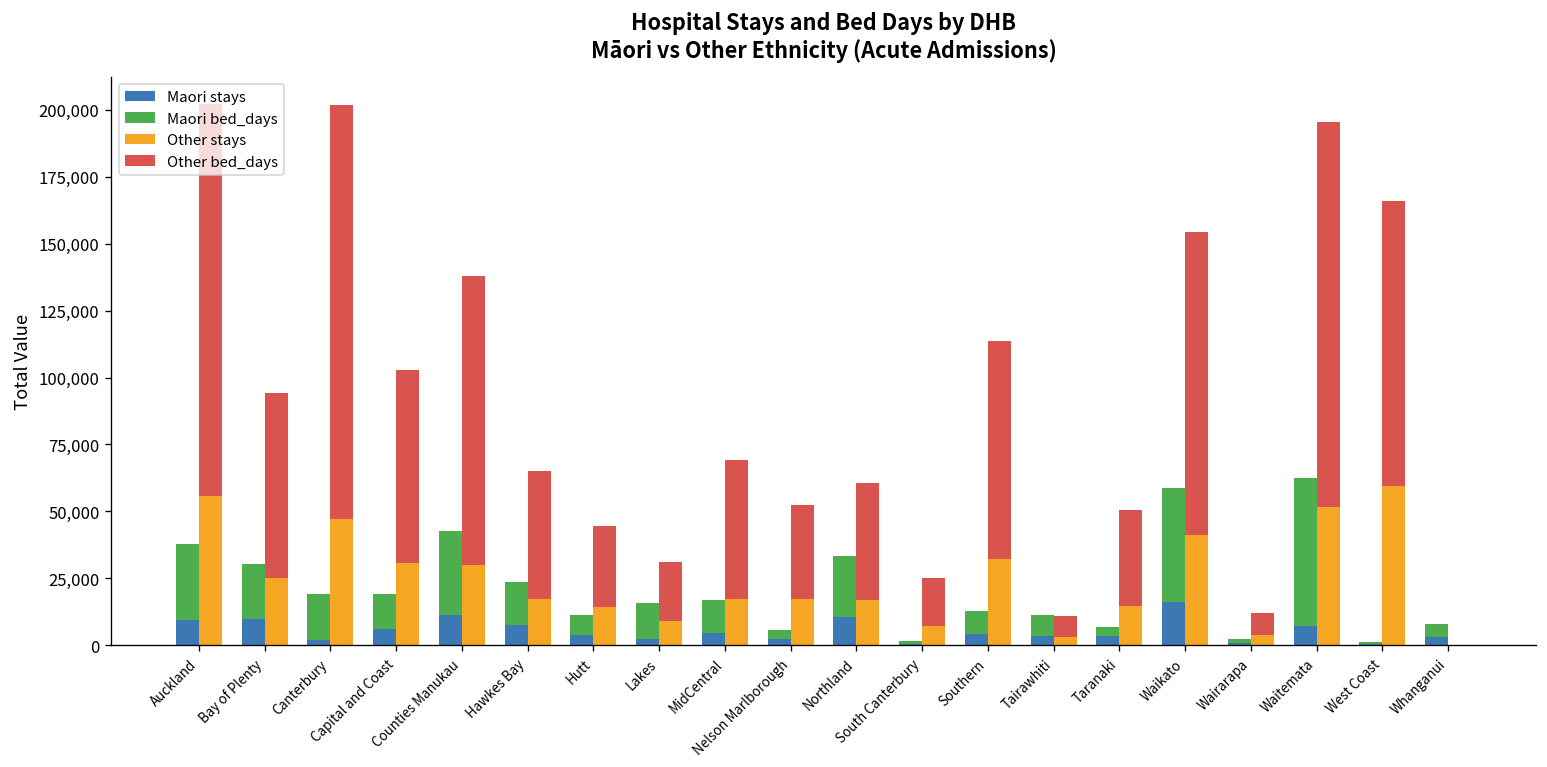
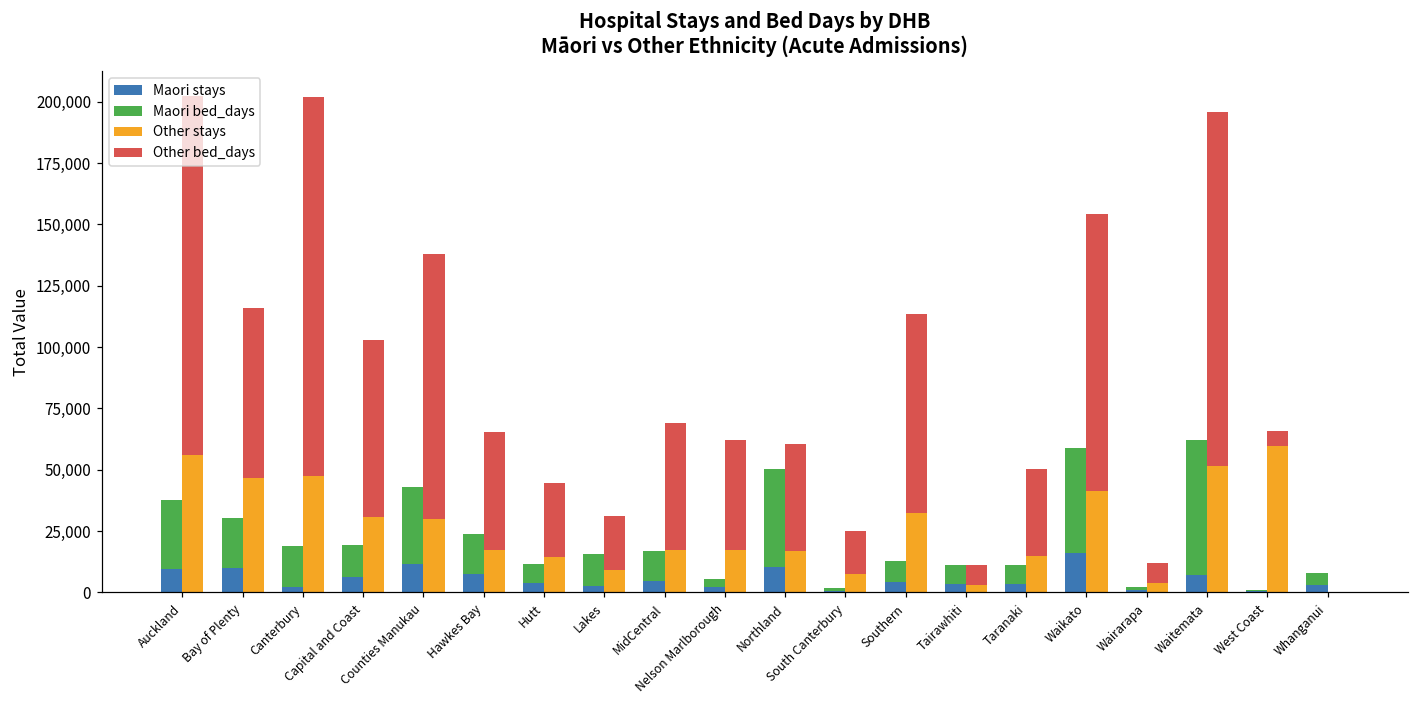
Other stays, Bay of Plenty: 25,000 -> 47,000
Other bed_days, Nelson Marlborough: 35,000 -> 45,000
Maori bed_days, Northland: 23,000 -> 40,000
Maori bed_days, Taranaki: 3,000 -> 7,000
Other bed_days, West Coast: 106,000 -> 6,000
